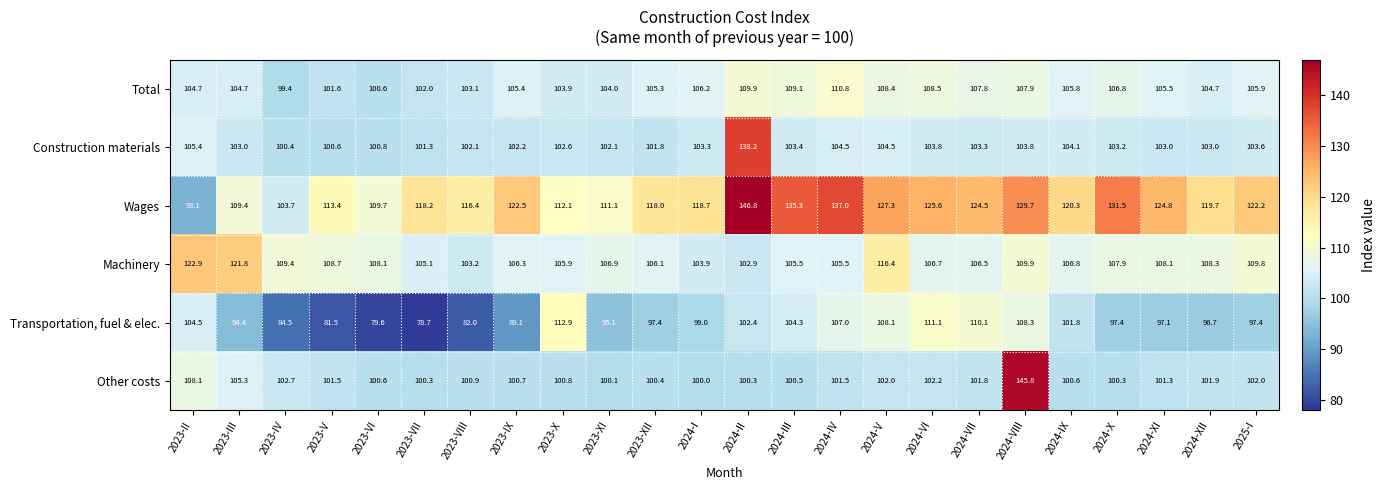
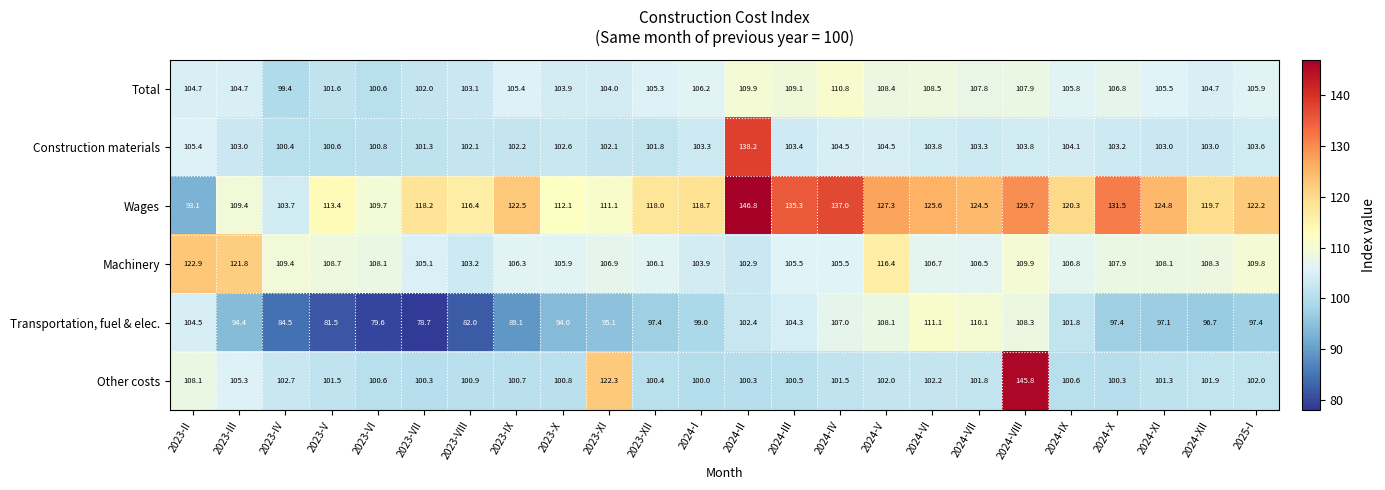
Transportation, fuel & elec., 2023-X: 112.9 -> 94.0
Other costs, 2023-XI: 100.1 -> 122.3
